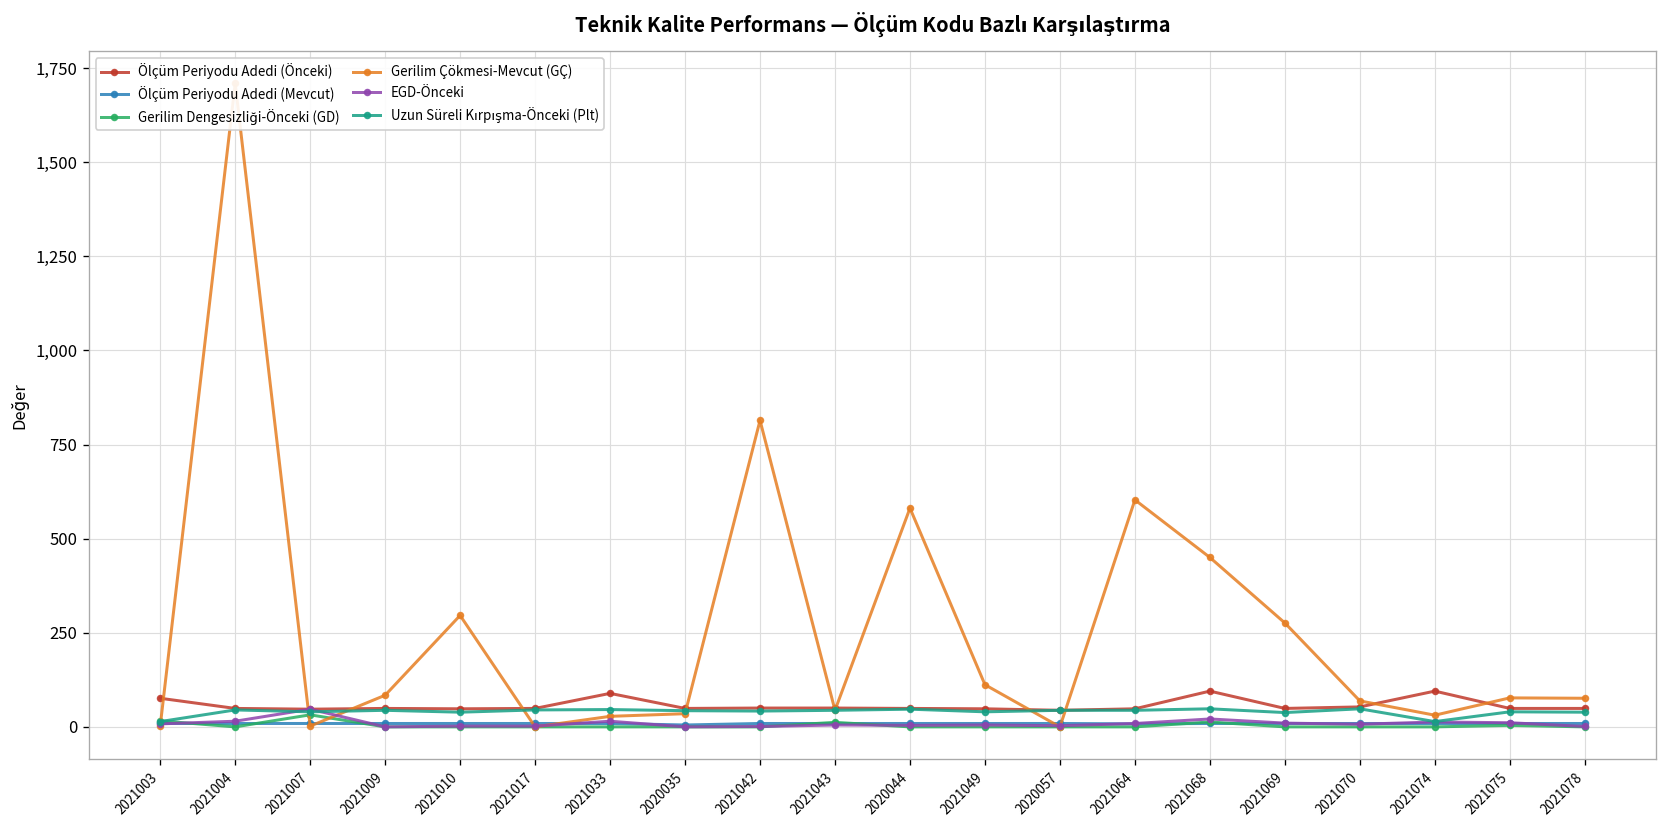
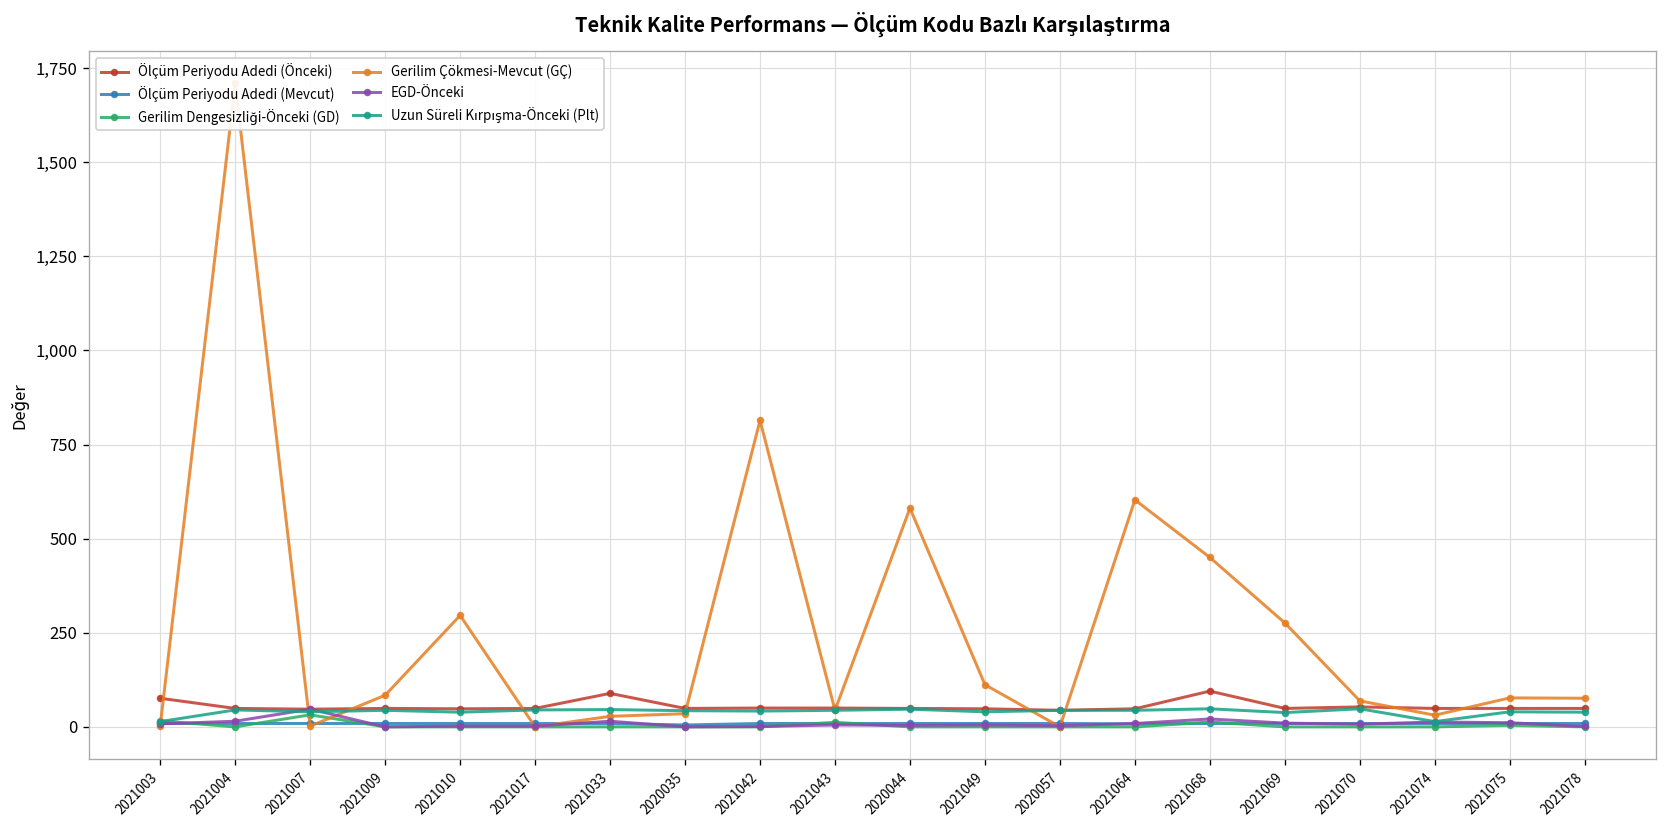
Ölçüm Periyodu Adedi (Önceki), 2021074: 100 -> 50
